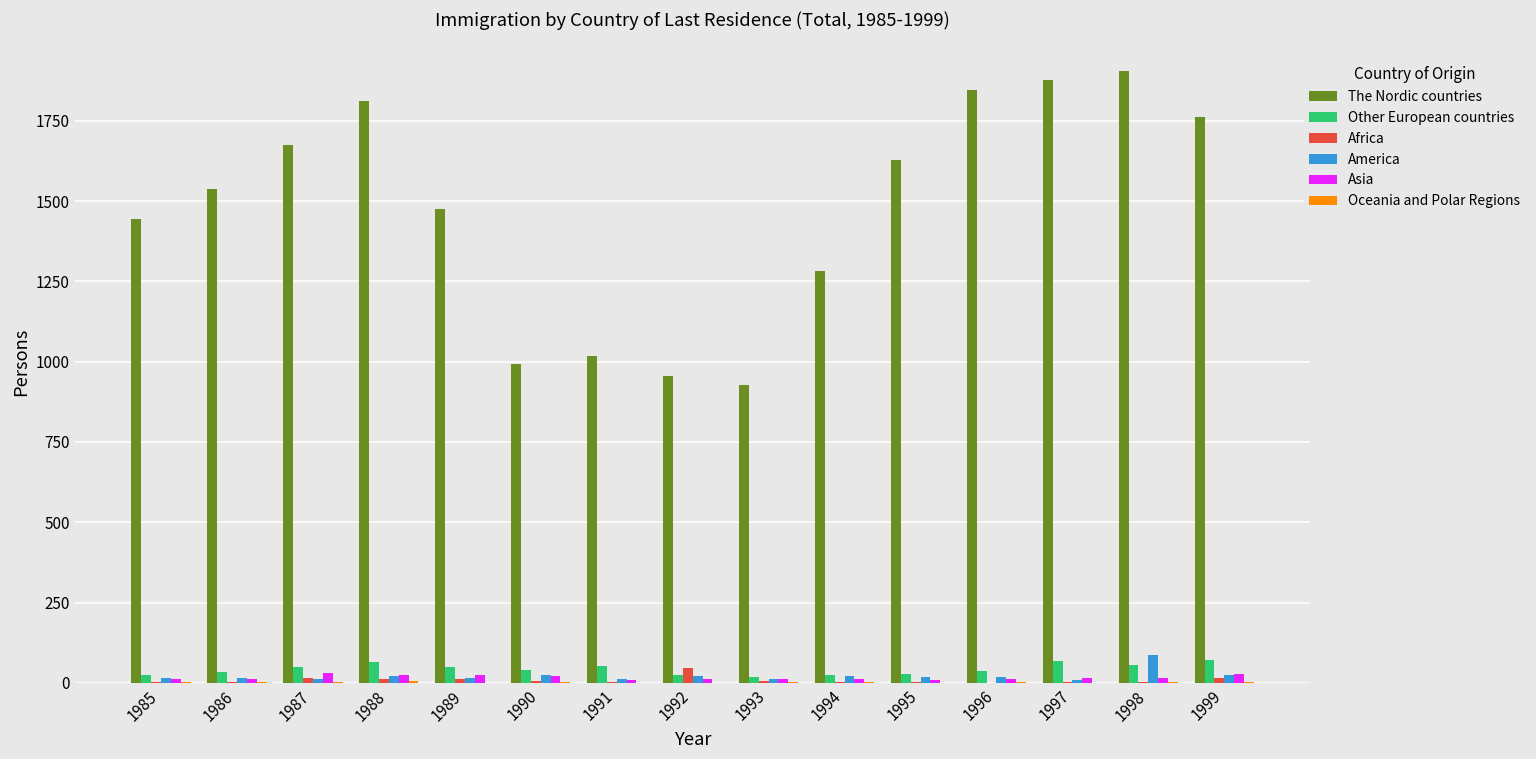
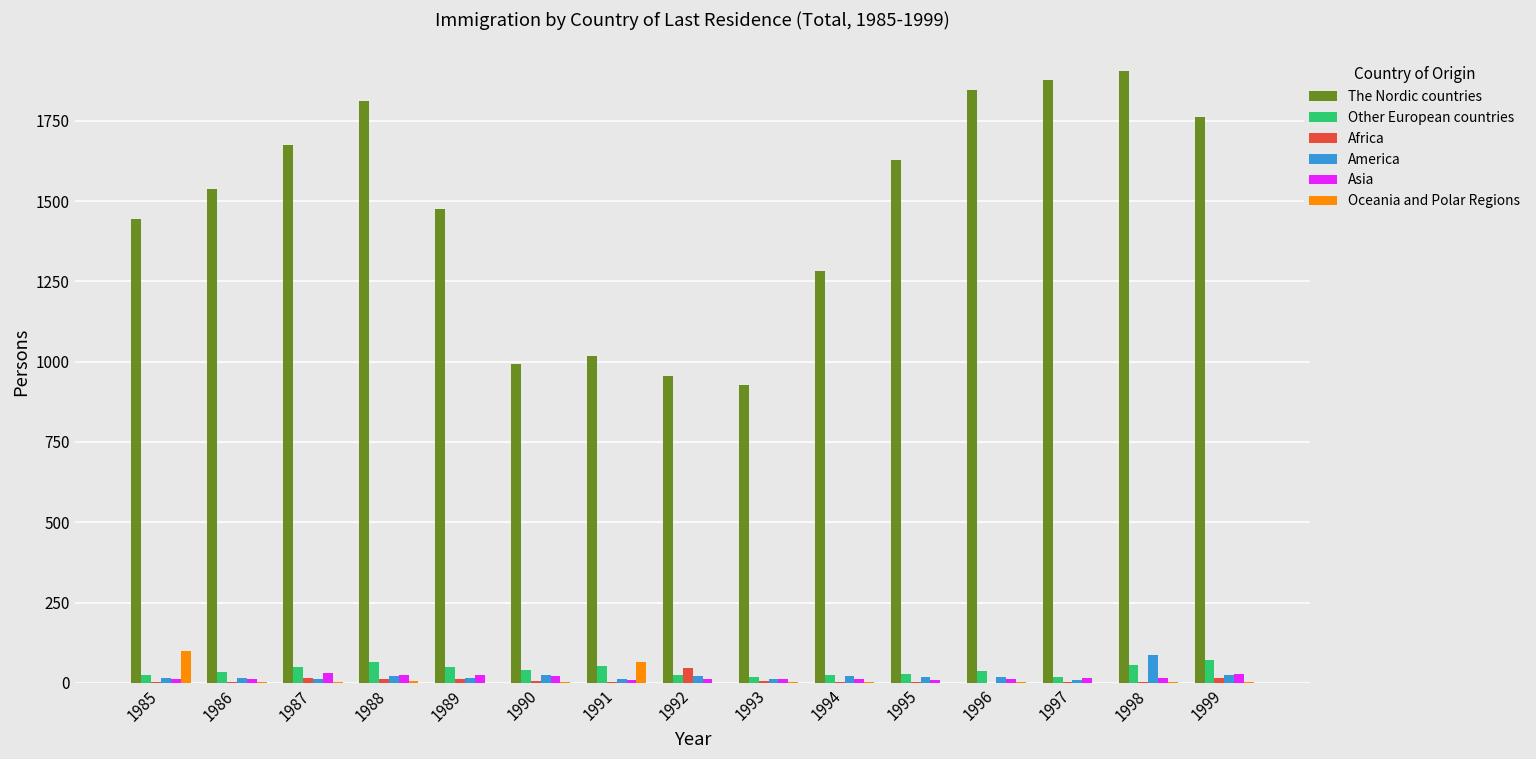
Oceania and Polar Regions, 1985: 0 -> 100
Oceania and Polar Regions, 1991: 0 -> 70
Other European countries, 1997: 70 -> 20
